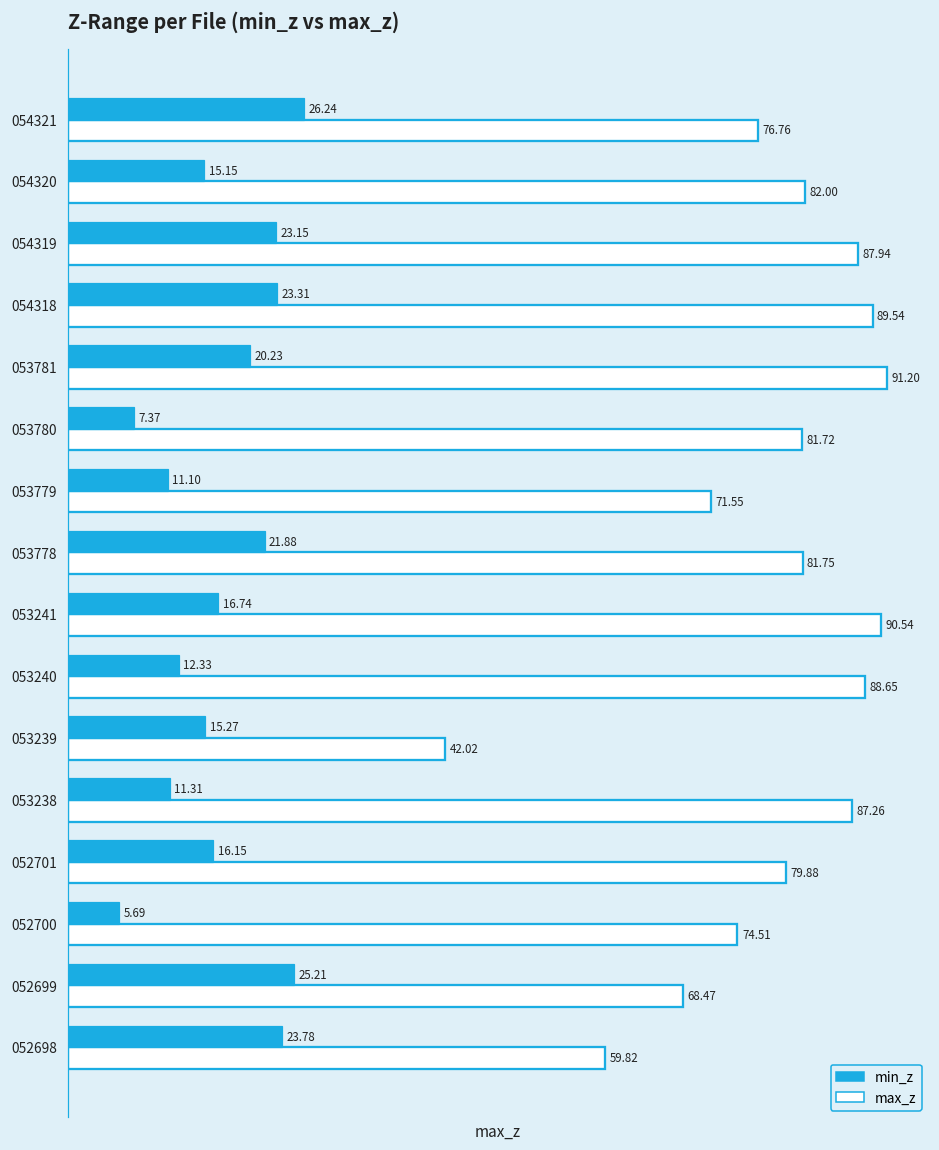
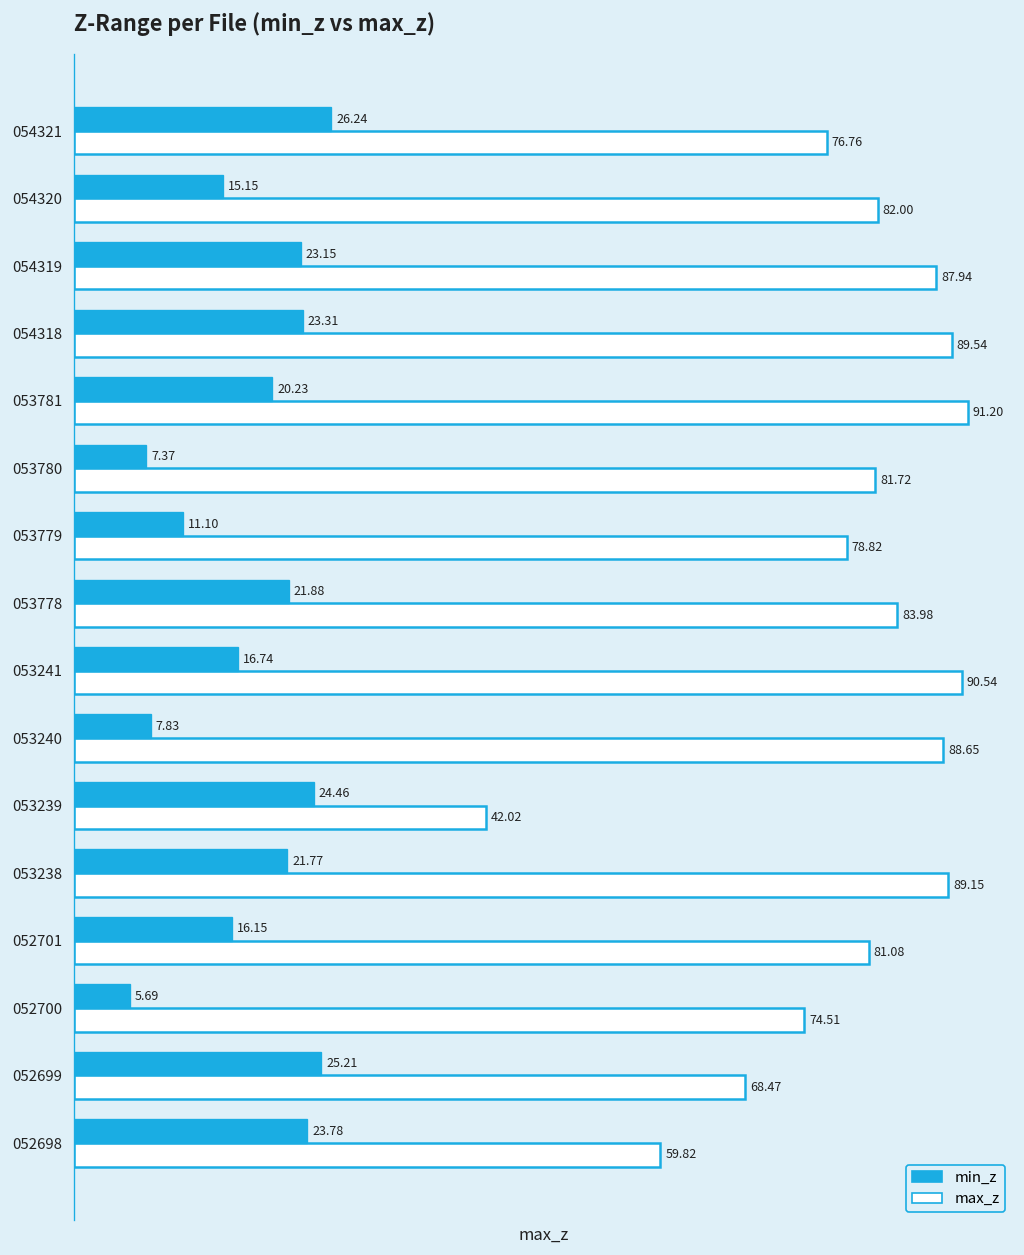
max_z, 053779: 71.55 -> 78.82
max_z, 053778: 81.75 -> 83.98
min_z, 053240: 12.33 -> 7.83
min_z, 053239: 15.27 -> 24.46
min_z, 053238: 11.31 -> 21.77
max_z, 053238: 87.26 -> 89.15
max_z, 052701: 79.88 -> 81.08
